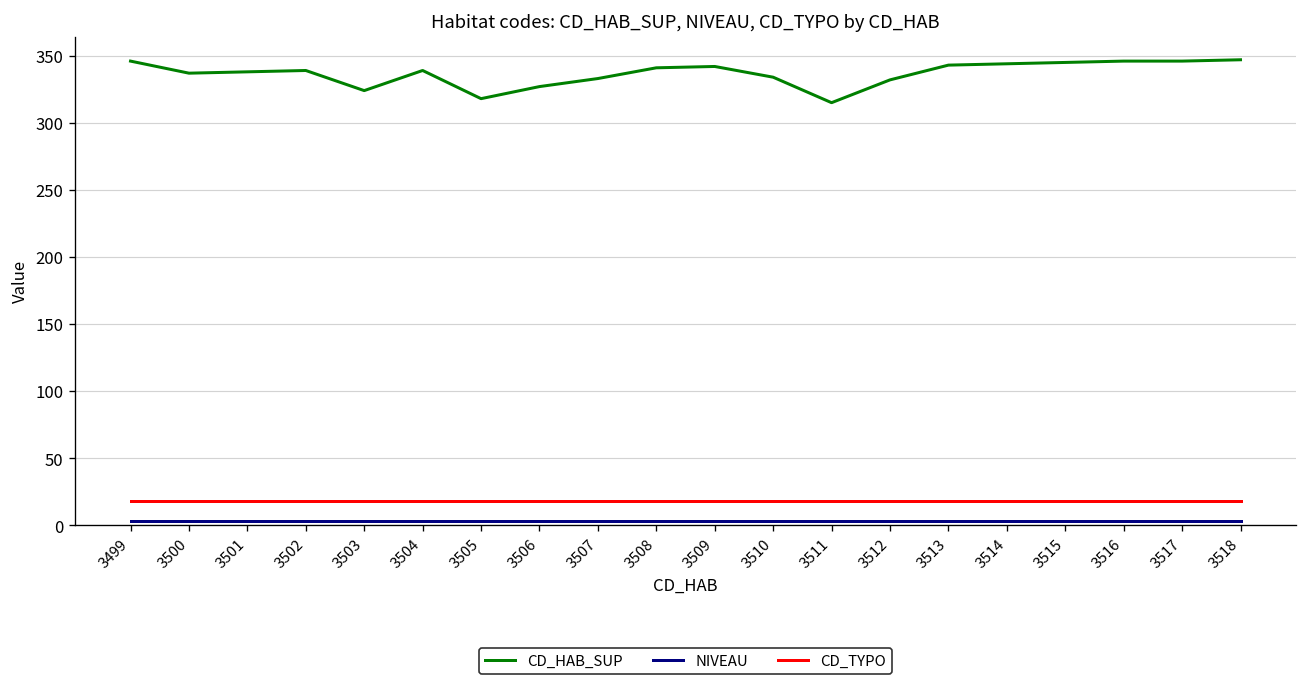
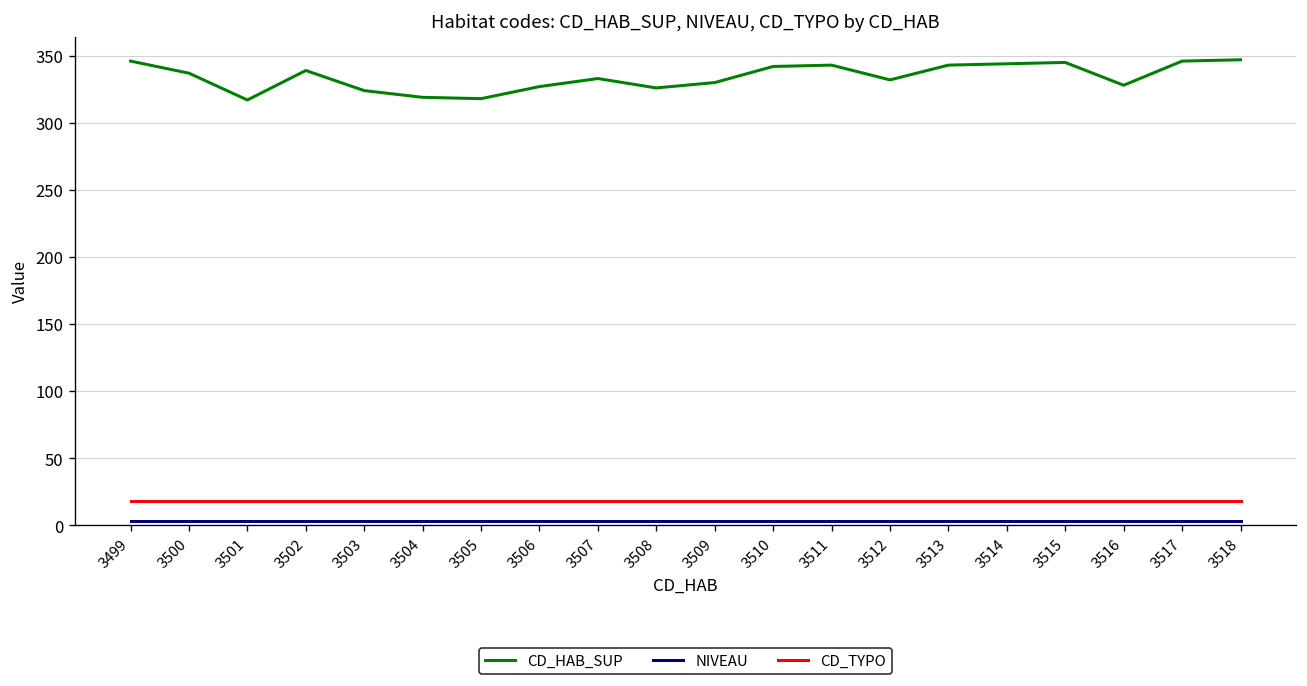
CD_HAB_SUP, 3501: 338 -> 317
CD_HAB_SUP, 3504: 339 -> 319
CD_HAB_SUP, 3508: 341 -> 326
CD_HAB_SUP, 3509: 342 -> 330
CD_HAB_SUP, 3510: 334 -> 342
CD_HAB_SUP, 3511: 315 -> 343
CD_HAB_SUP, 3516: 346 -> 328
